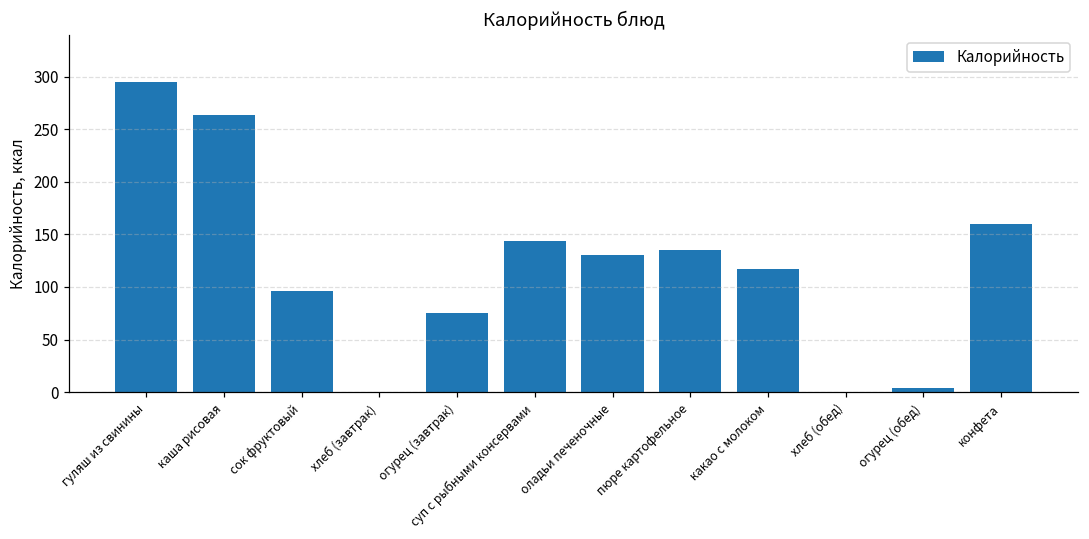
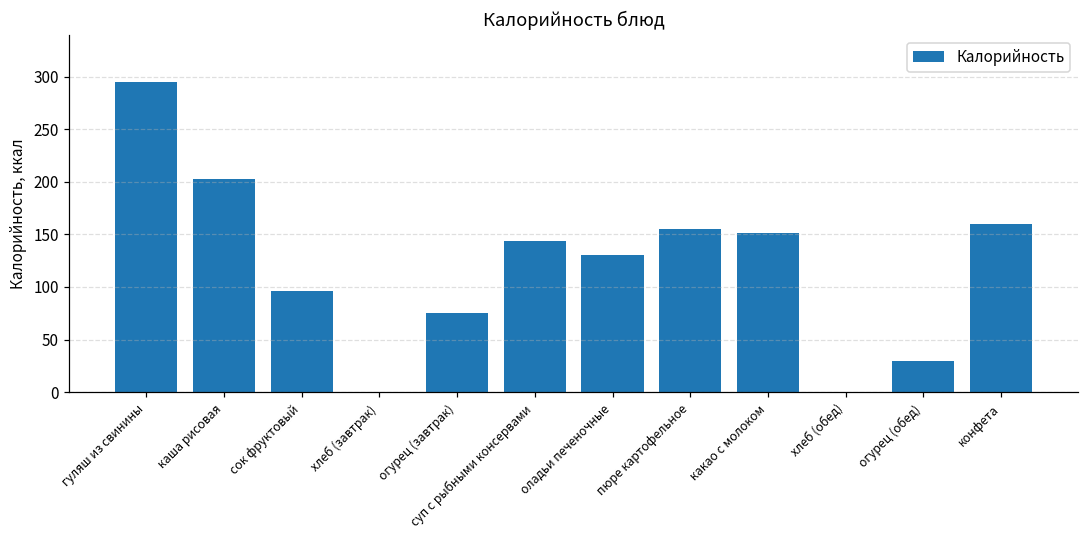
каша рисовая: 260 -> 200
пюре картофельное: 140 -> 160
какао с молоком: 120 -> 150
огурец (обед): 0 -> 30
